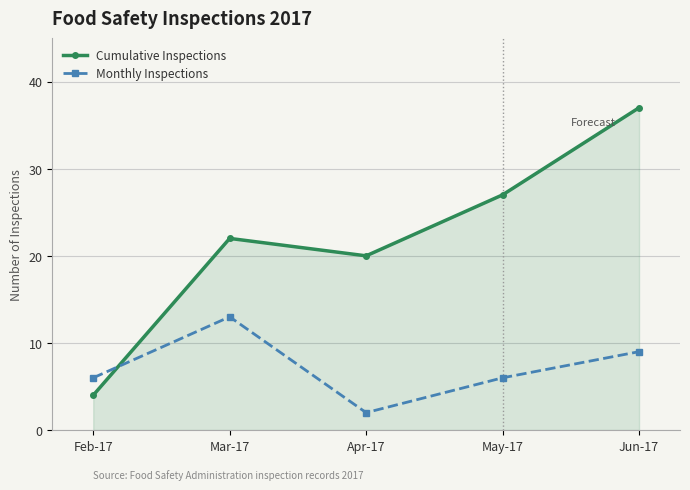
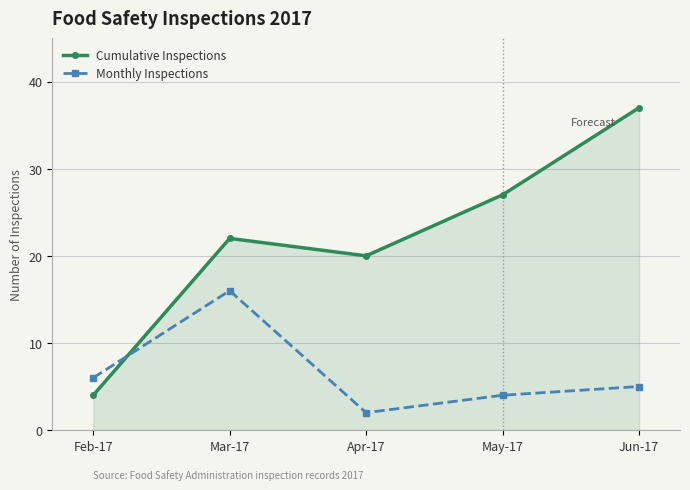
Monthly Inspections, Mar-17: 13 -> 16
Monthly Inspections, May-17: 6 -> 4
Monthly Inspections, Jun-17: 9 -> 5
